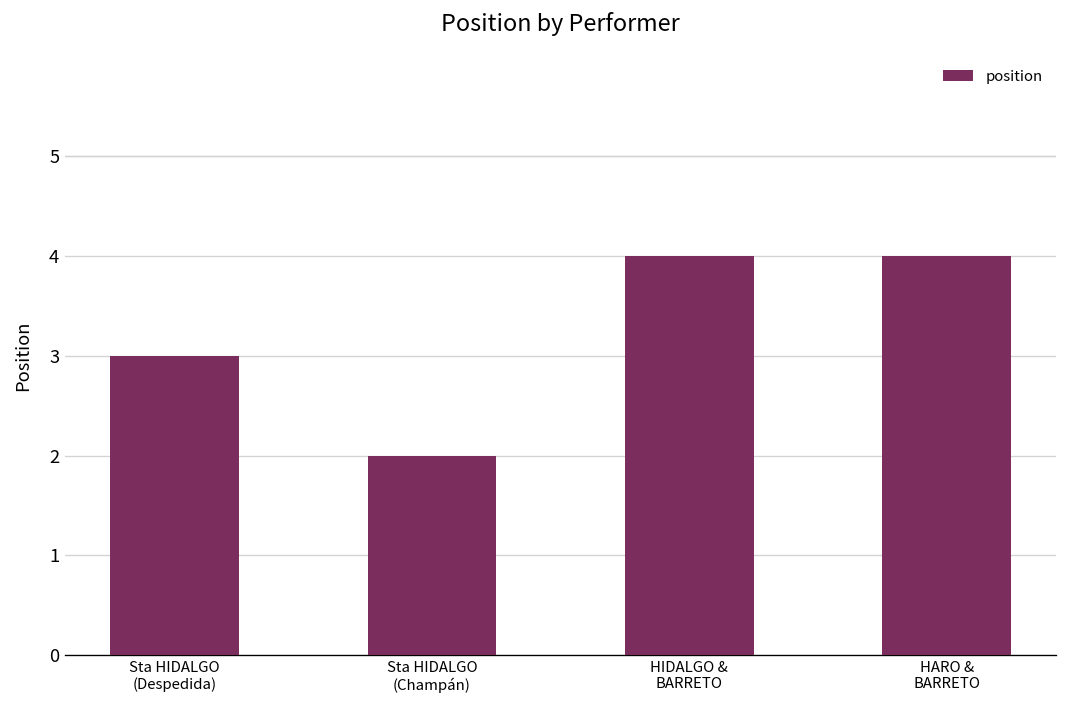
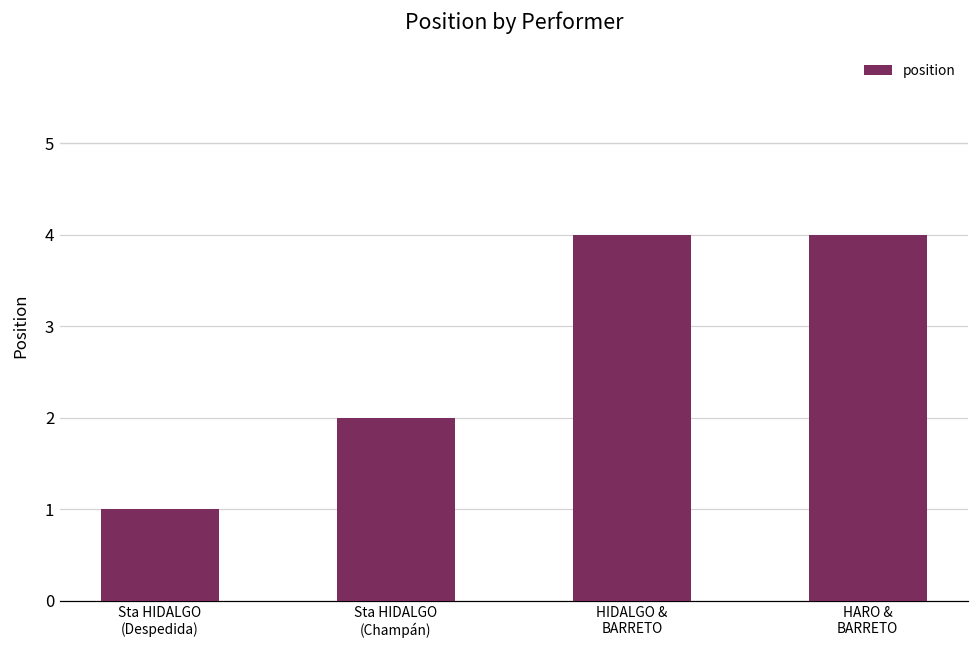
Sta HIDALGO (Despedida): 3 -> 1
